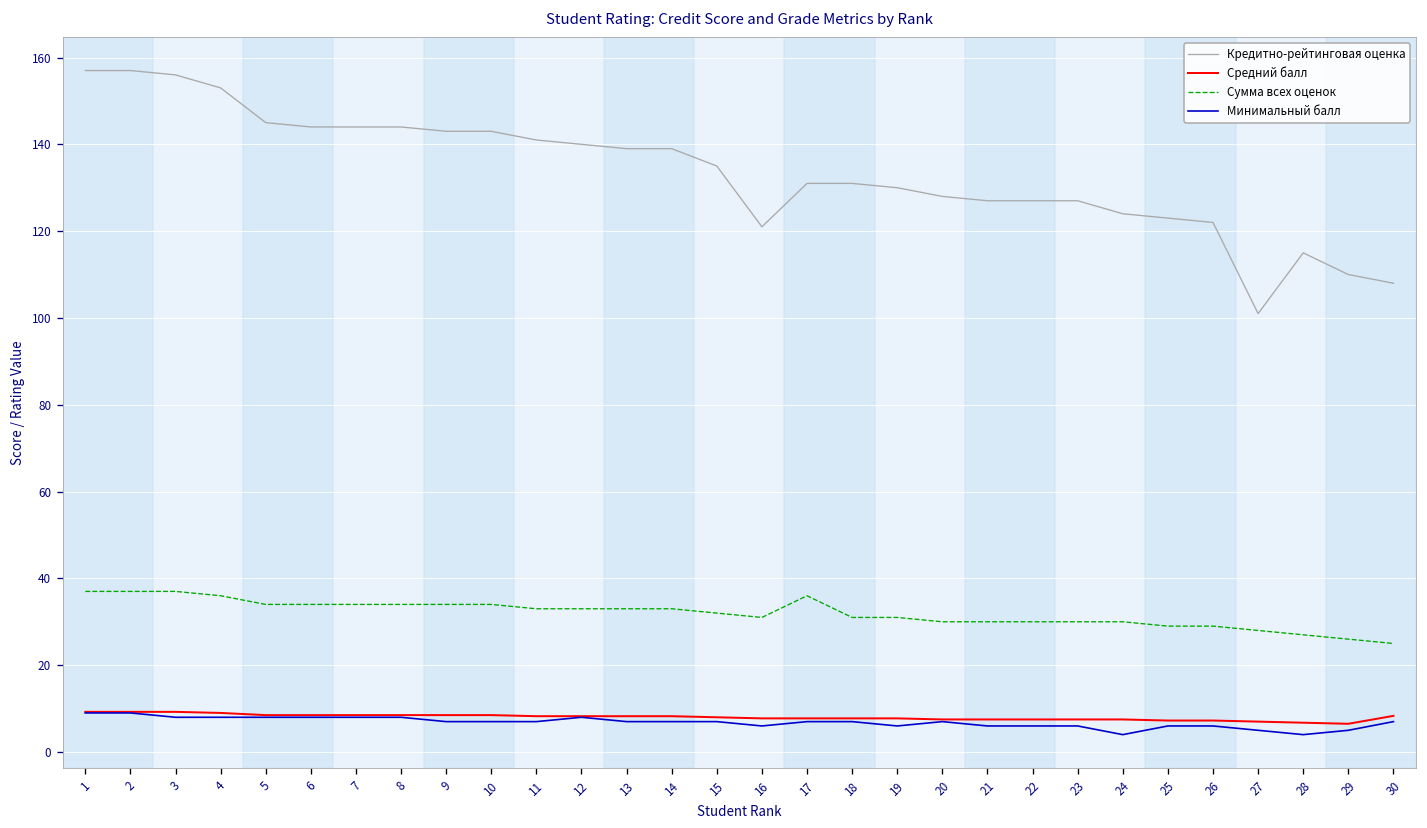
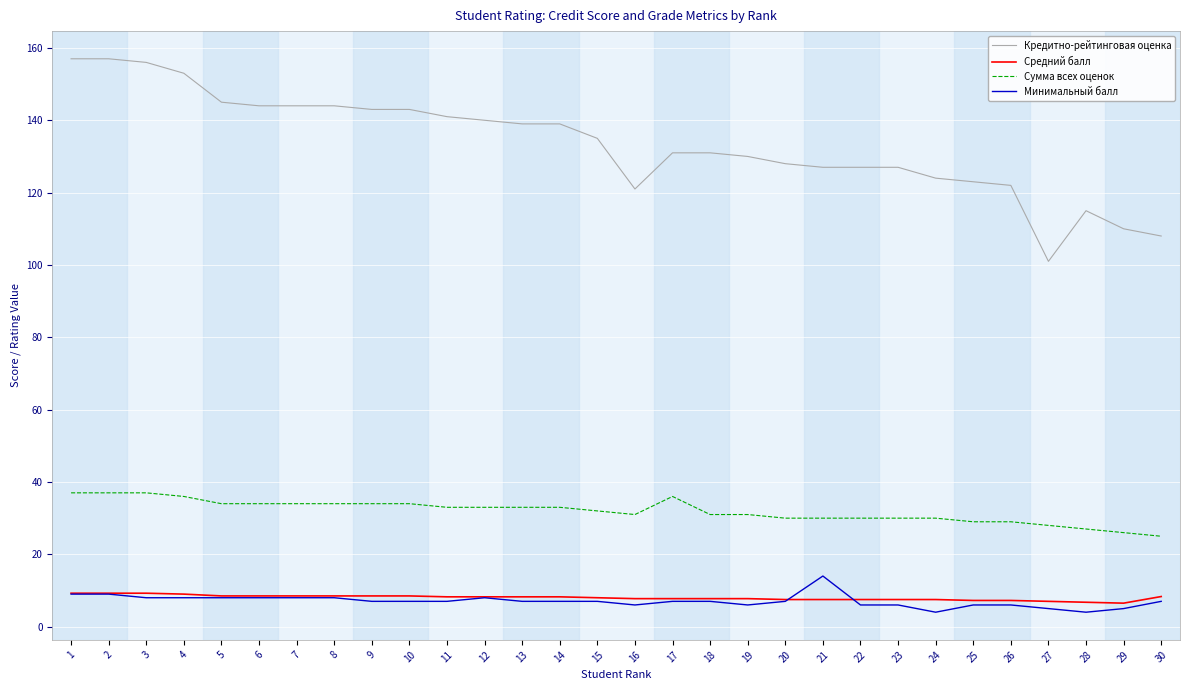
Минимальный балл, 21: 6 -> 14
